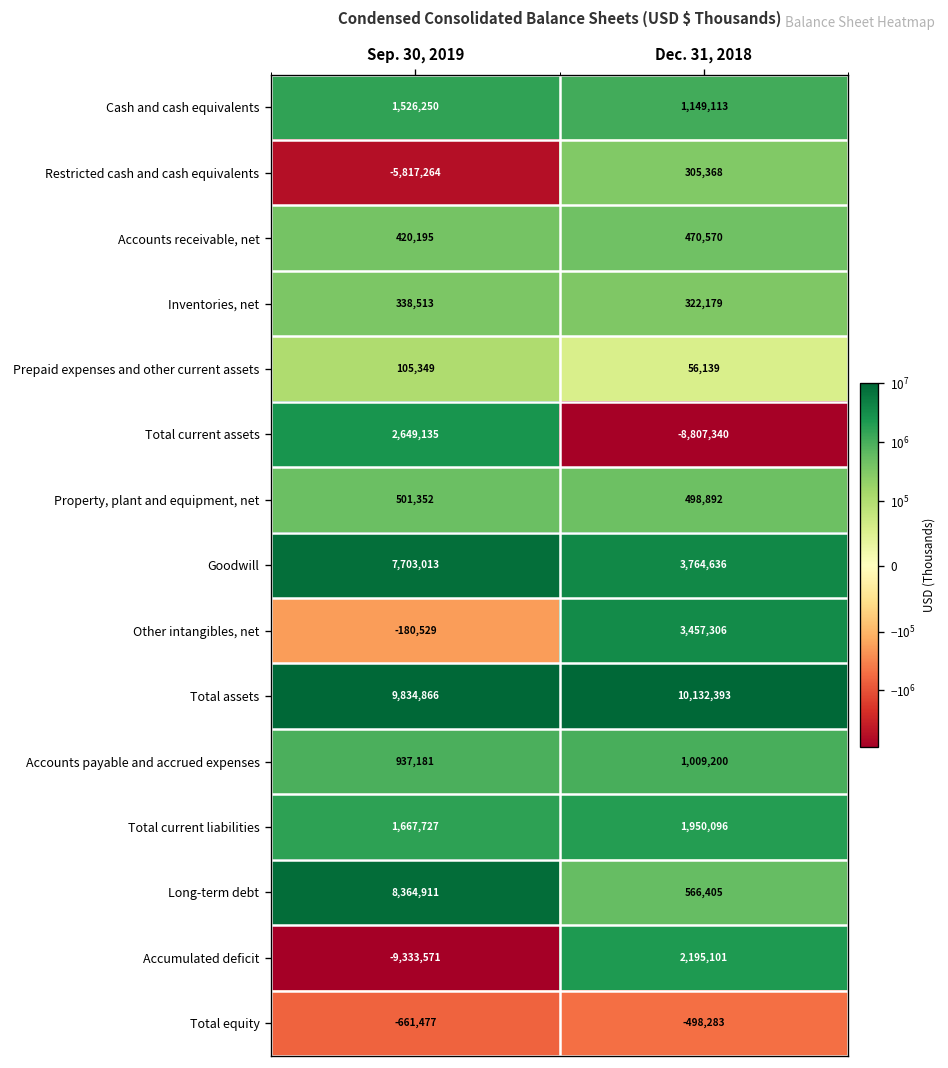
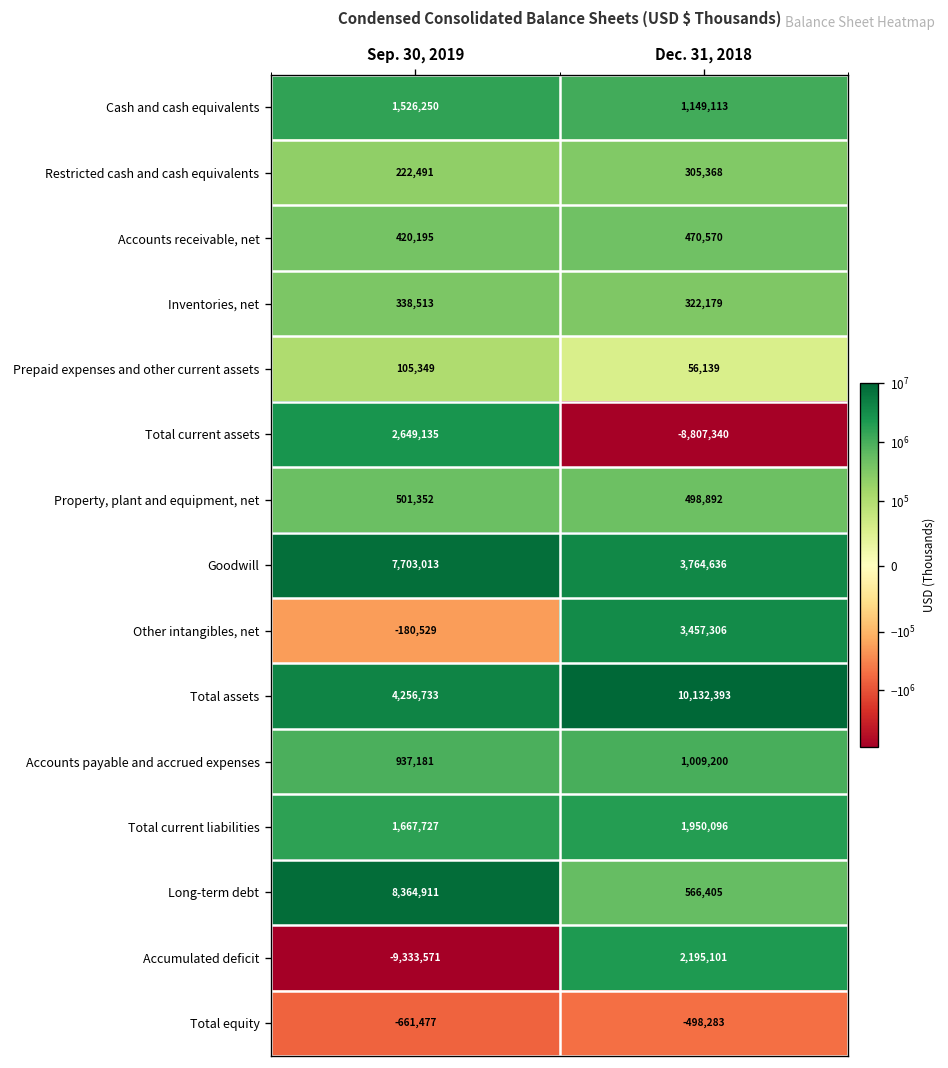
Restricted cash and cash equivalents, Sep. 30, 2019: -5,817,264 -> 222,491
Total assets, Sep. 30, 2019: 9,834,866 -> 4,256,733
